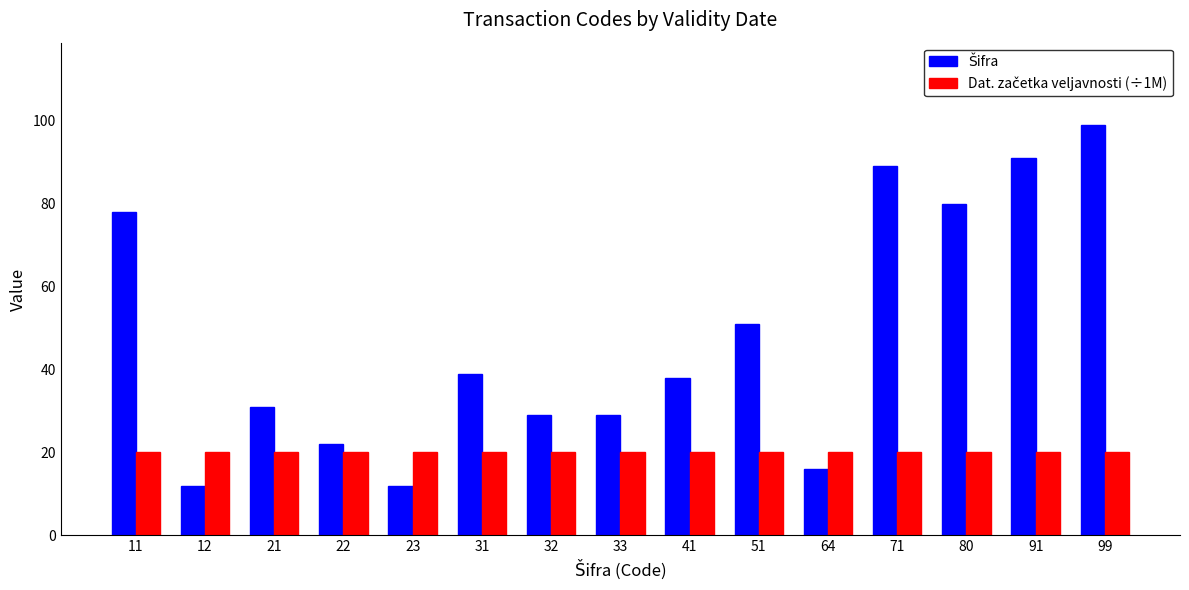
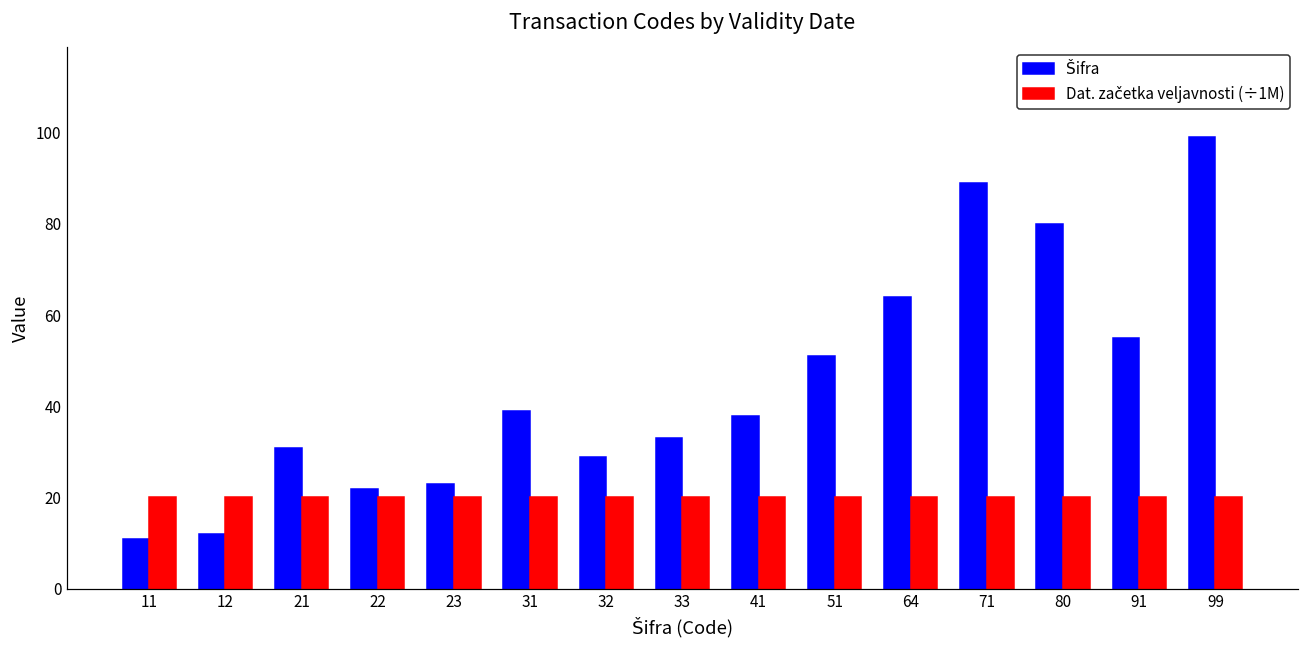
Šifra, 11: 78 -> 11
Šifra, 23: 12 -> 23
Šifra, 33: 29 -> 33
Šifra, 64: 16 -> 64
Šifra, 91: 91 -> 55
